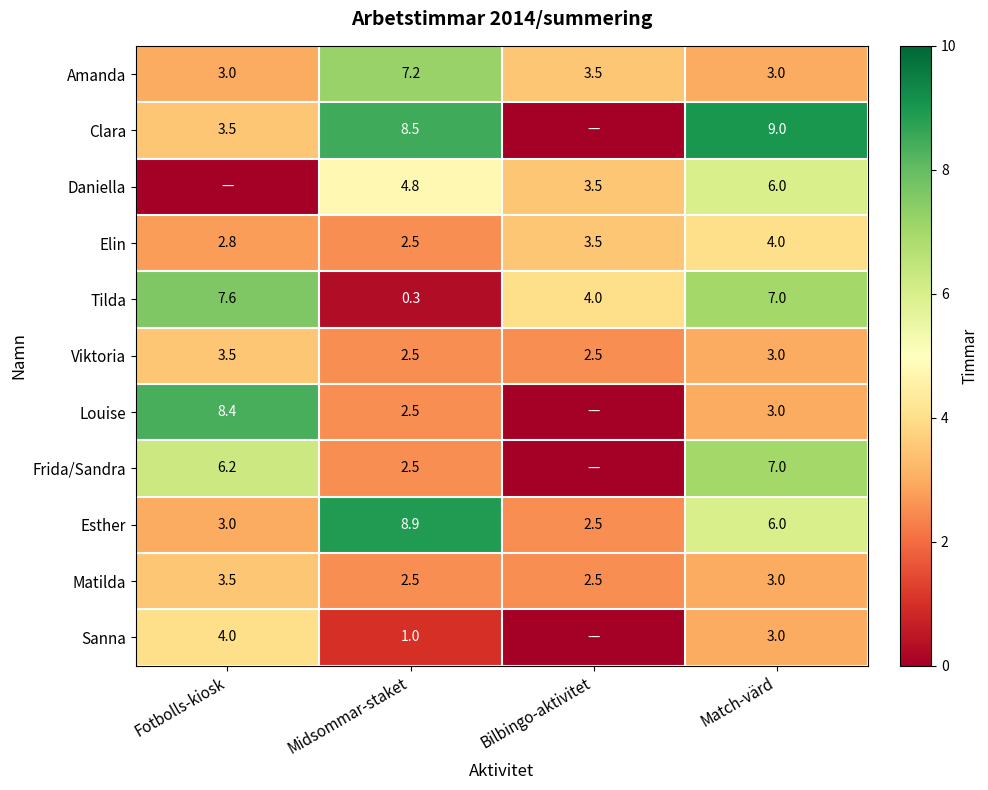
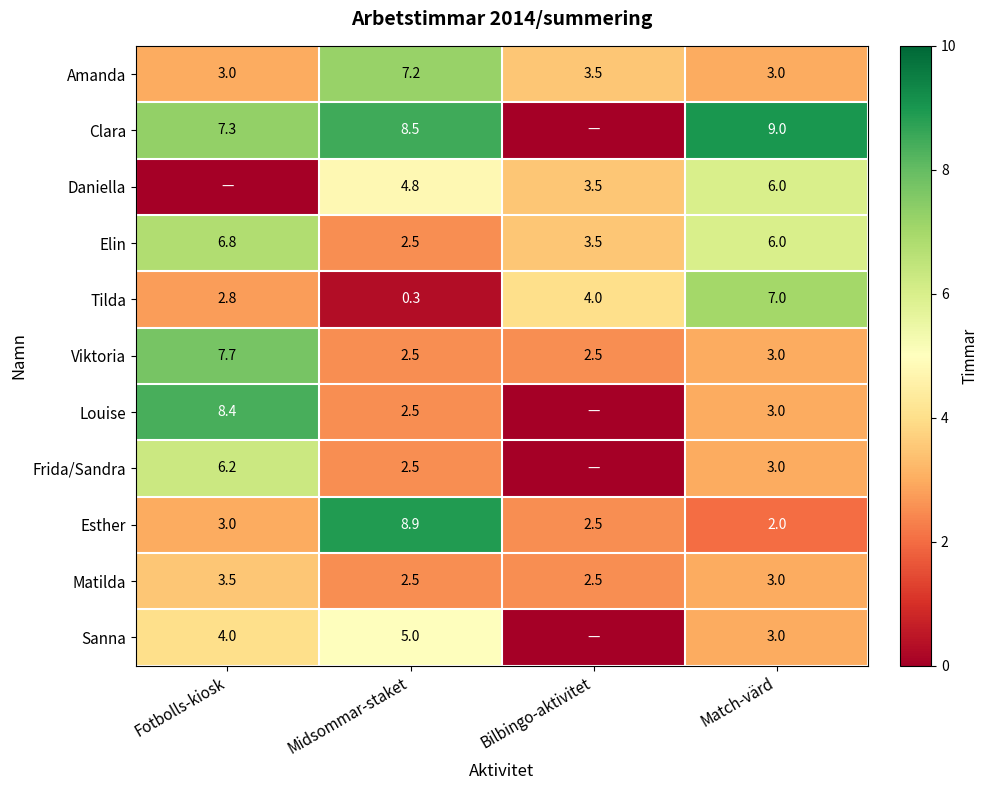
Clara, Fotbolls-kiosk: 3.5 -> 7.3
Elin, Fotbolls-kiosk: 2.8 -> 6.8
Elin, Match-värd: 4.0 -> 6.0
Tilda, Fotbolls-kiosk: 7.6 -> 2.8
Viktoria, Fotbolls-kiosk: 3.5 -> 7.7
Frida/Sandra, Match-värd: 7.0 -> 3.0
Esther, Match-värd: 6.0 -> 2.0
Sanna, Midsommar-staket: 1.0 -> 5.0
